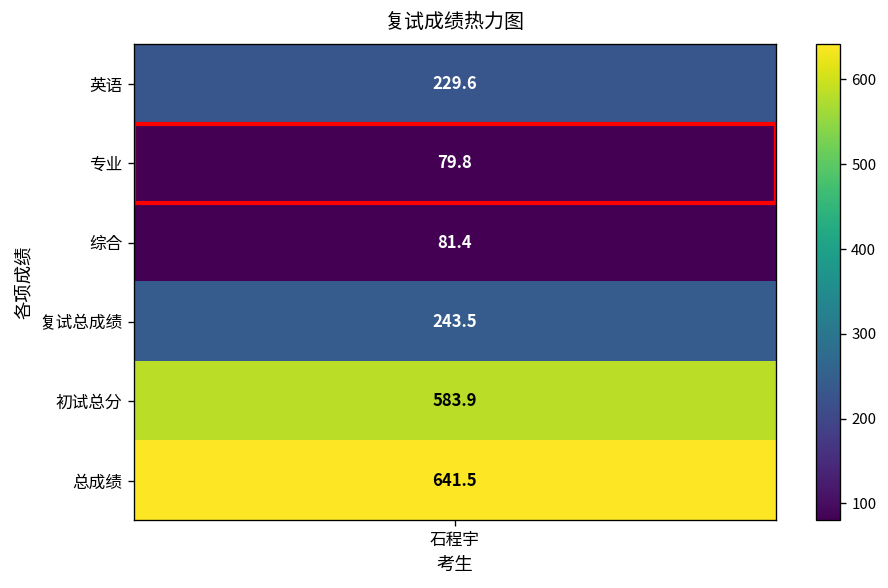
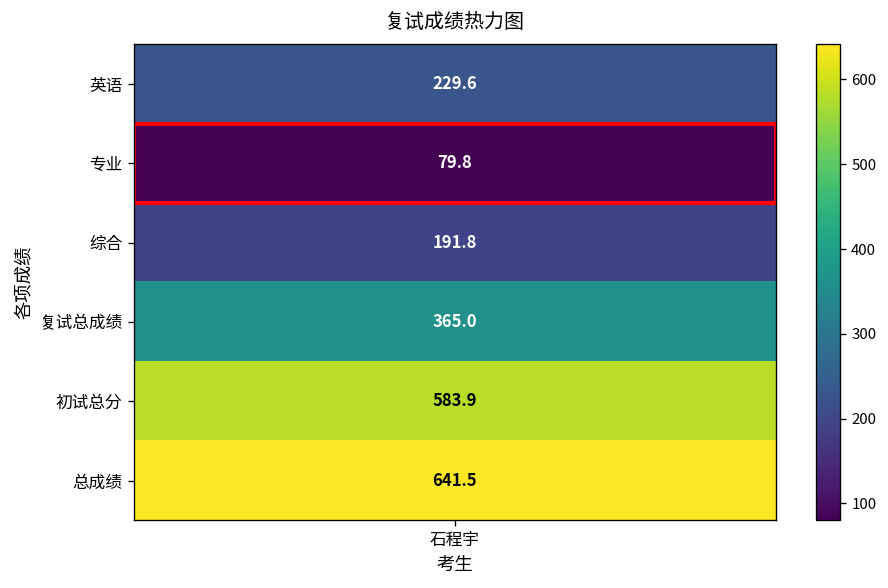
综合, 石程宇: 81.4 -> 191.8
复试总成绩, 石程宇: 243.5 -> 365.0
